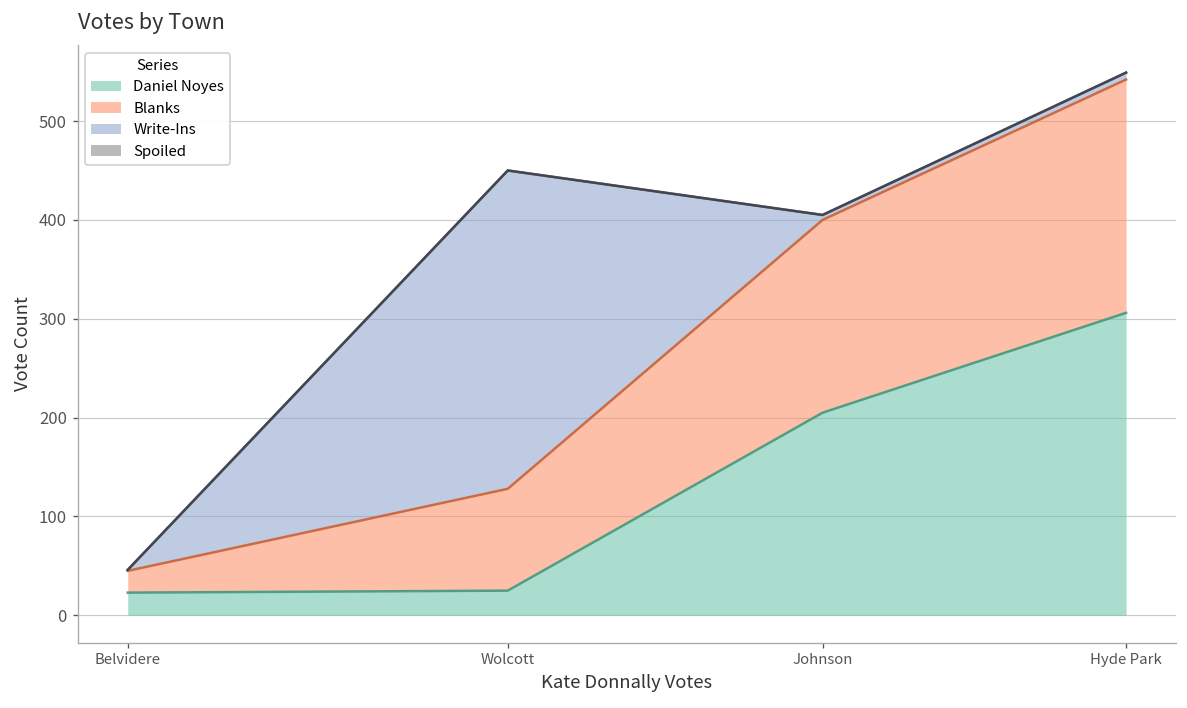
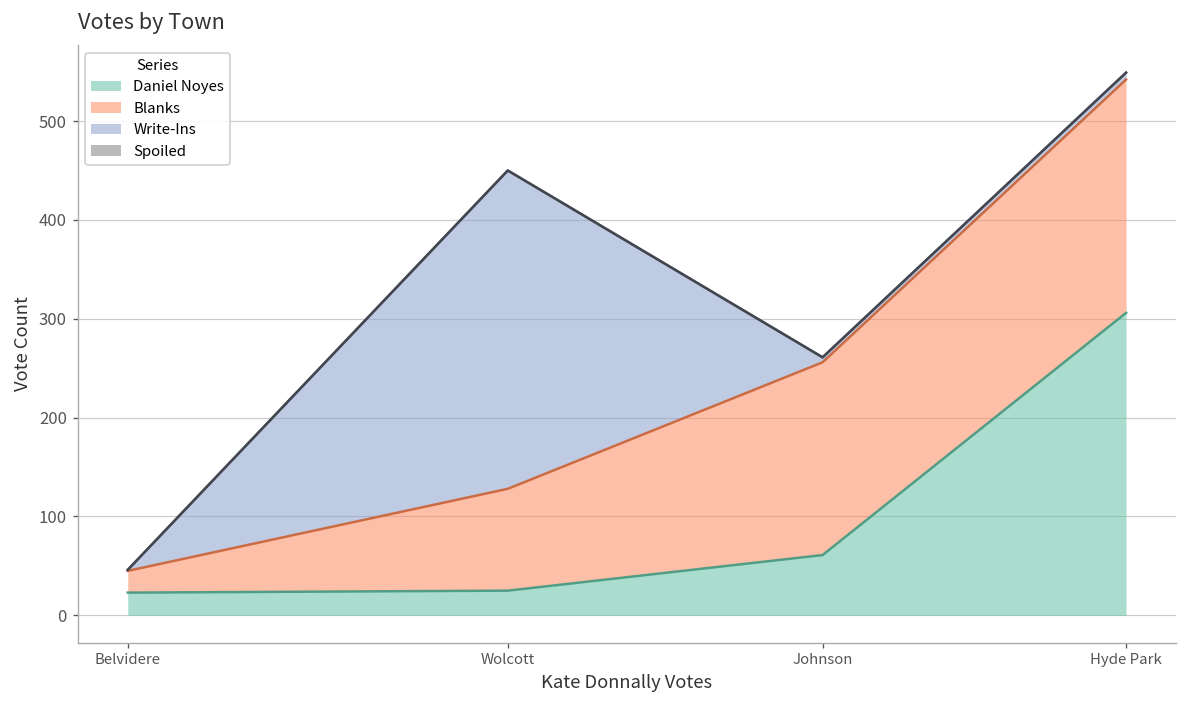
Daniel Noyes, Johnson: 210 -> 60
